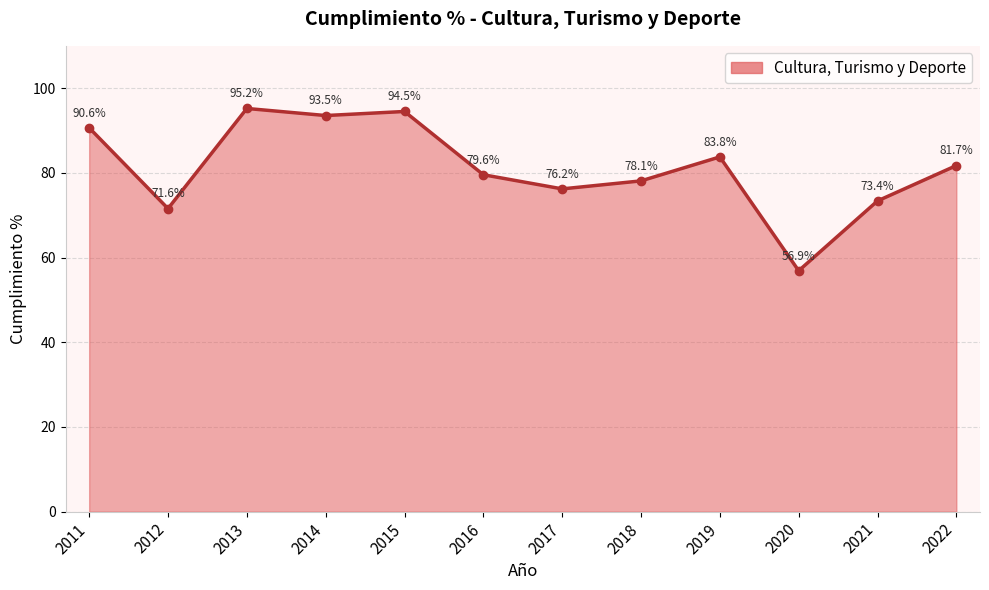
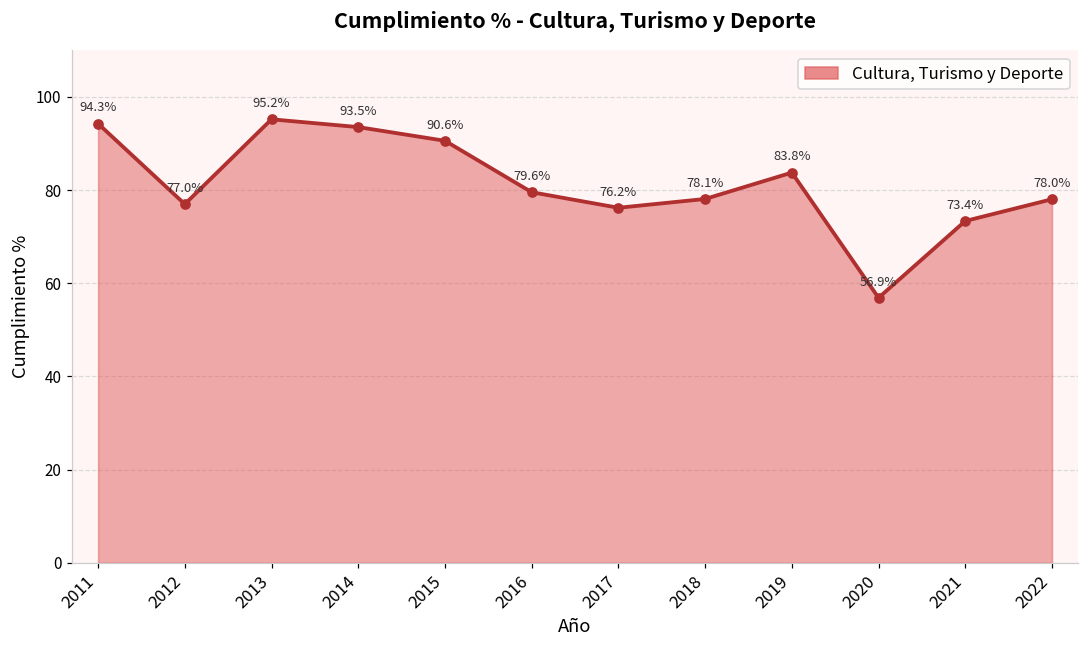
2011: 90.6% -> 94.3%
2012: 71.6% -> 77.0%
2015: 94.5% -> 90.6%
2022: 81.7% -> 78.0%
